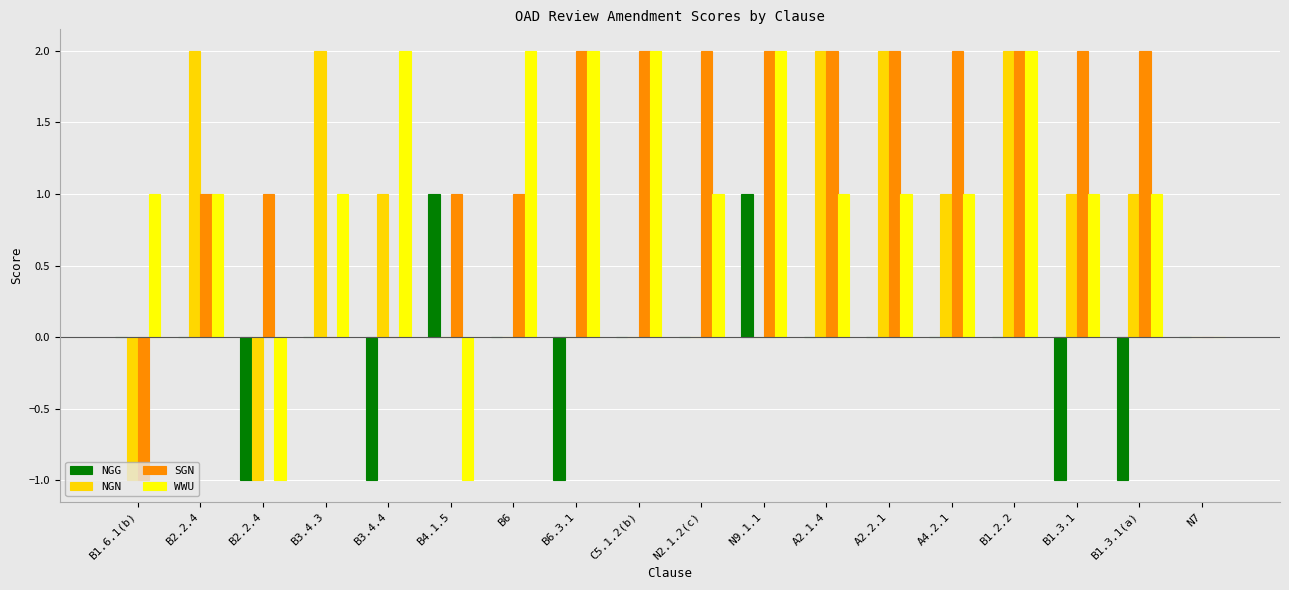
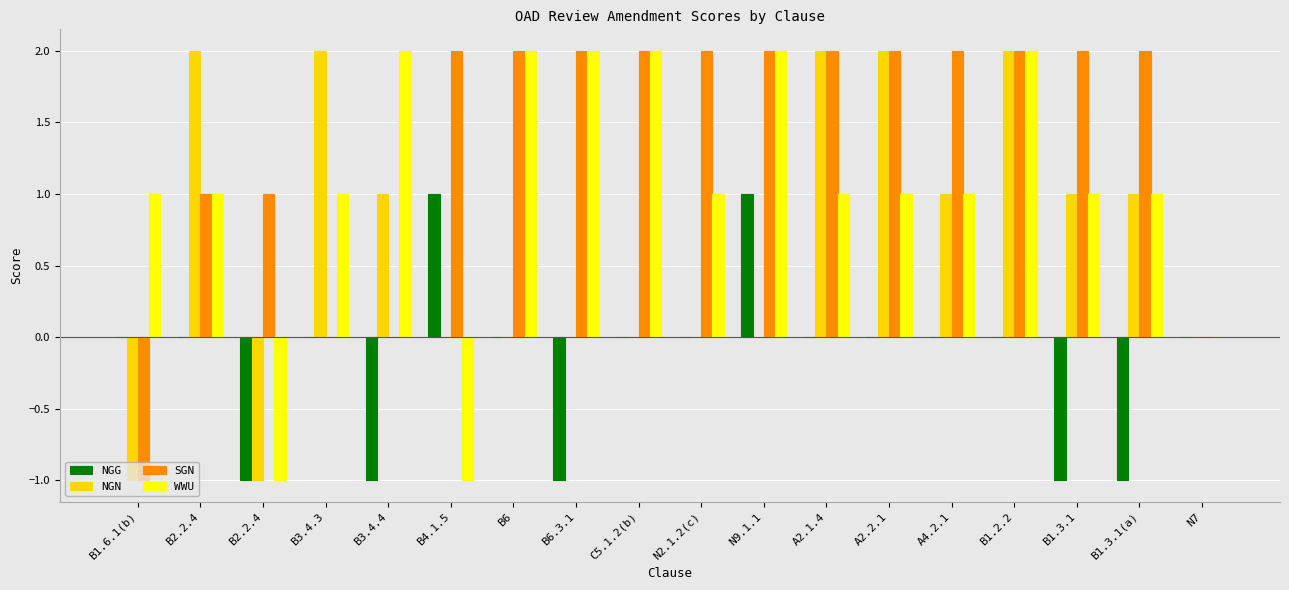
SGN, B4.1.5: 1 -> 2
SGN, B6: 1 -> 2
